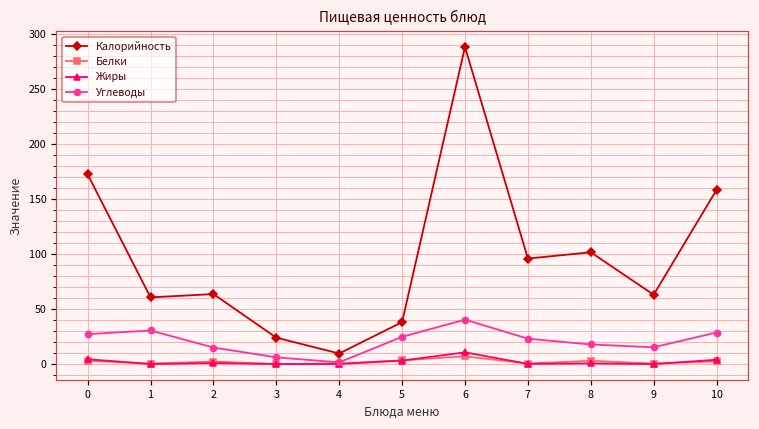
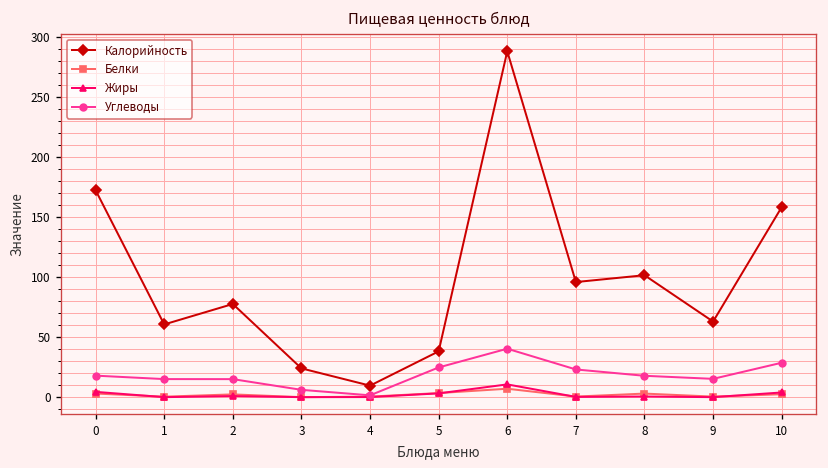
Углеводы, 0: 30 -> 20
Углеводы, 1: 30 -> 20
Калорийность, 2: 60 -> 80
